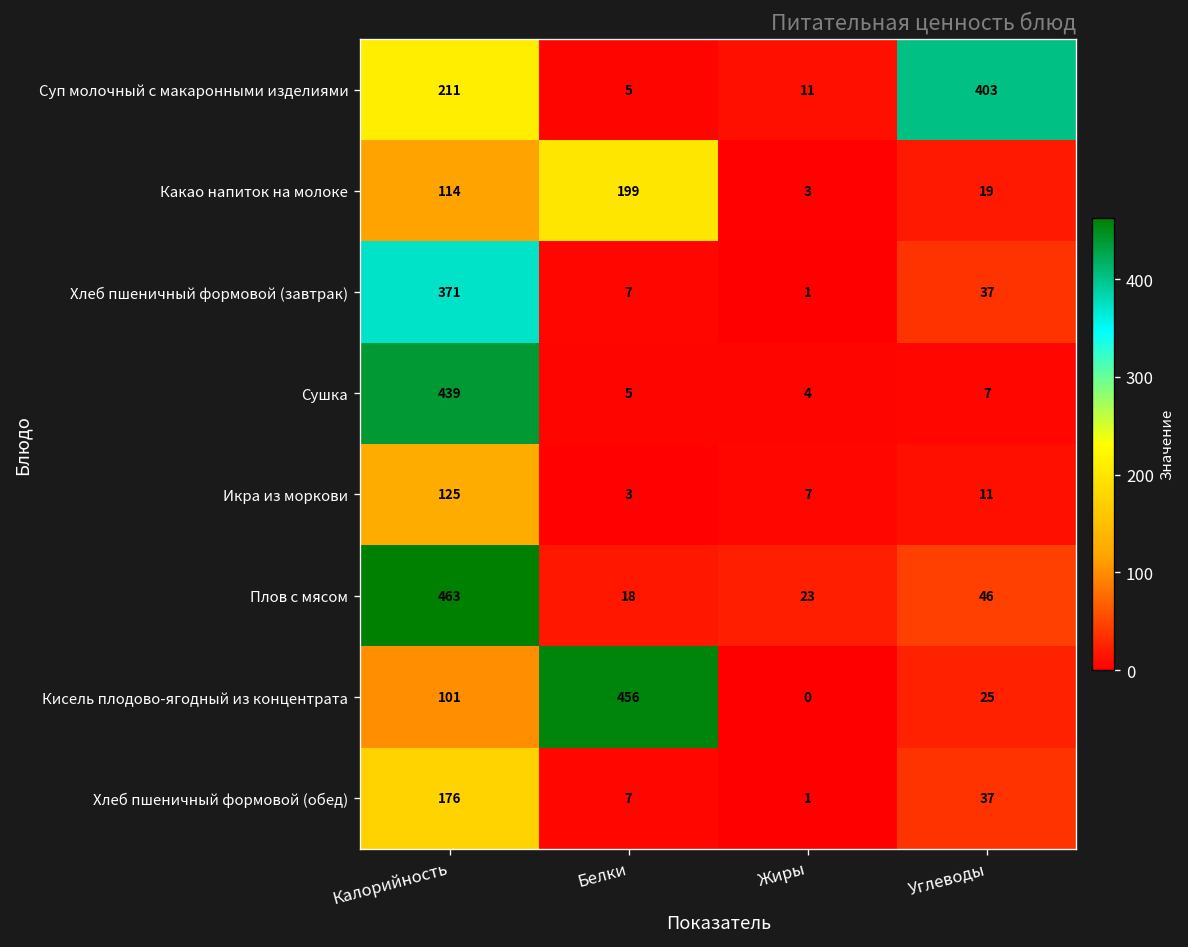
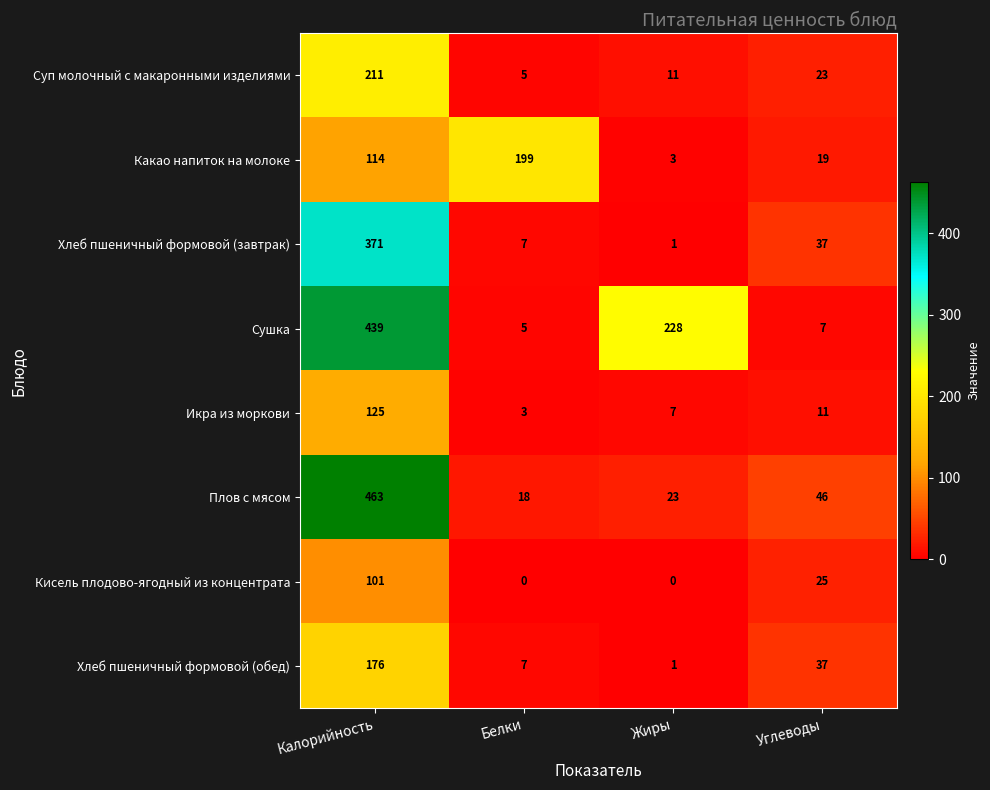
Суп молочный с макаронными изделиями, Углеводы: 403 -> 23
Сушка, Жиры: 4 -> 228
Кисель плодово-ягодный из концентрата, Белки: 456 -> 0
